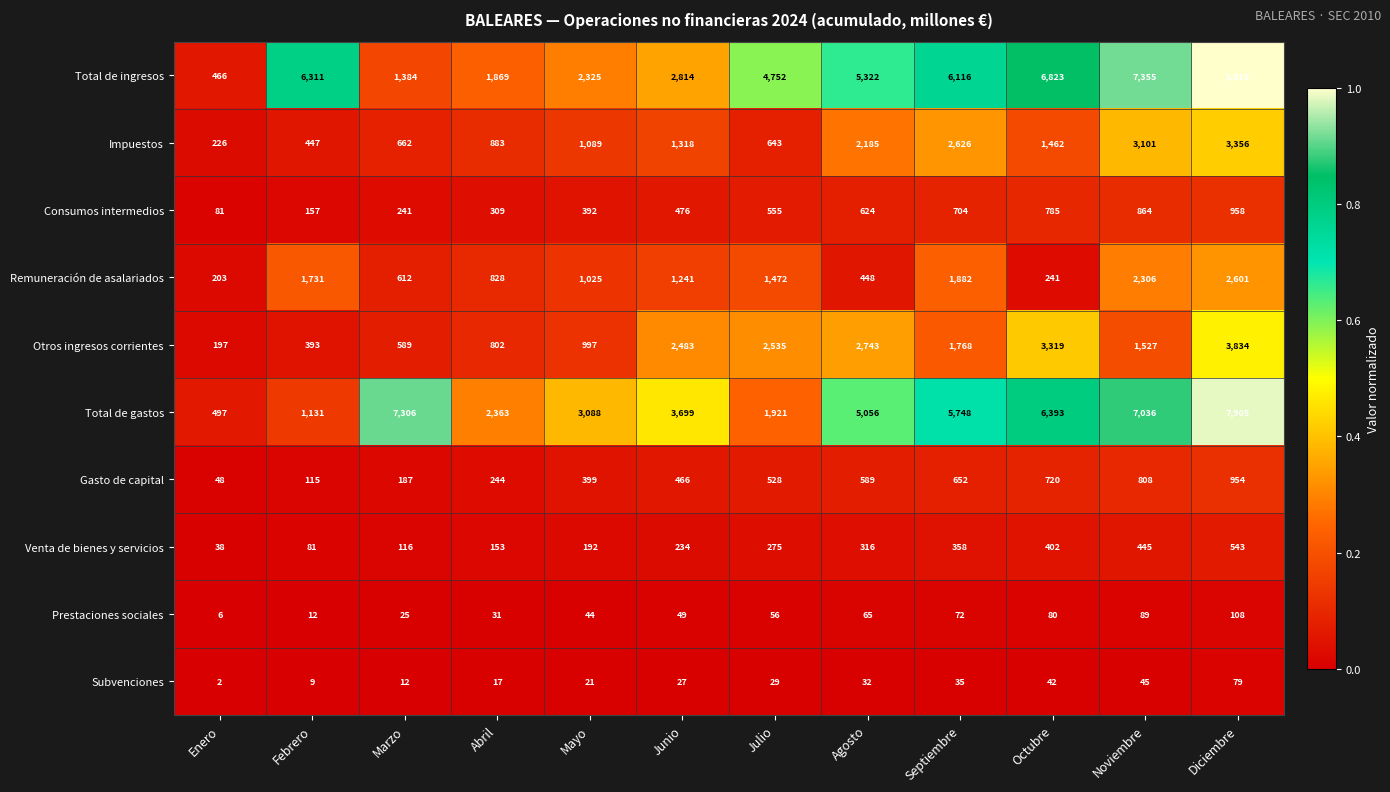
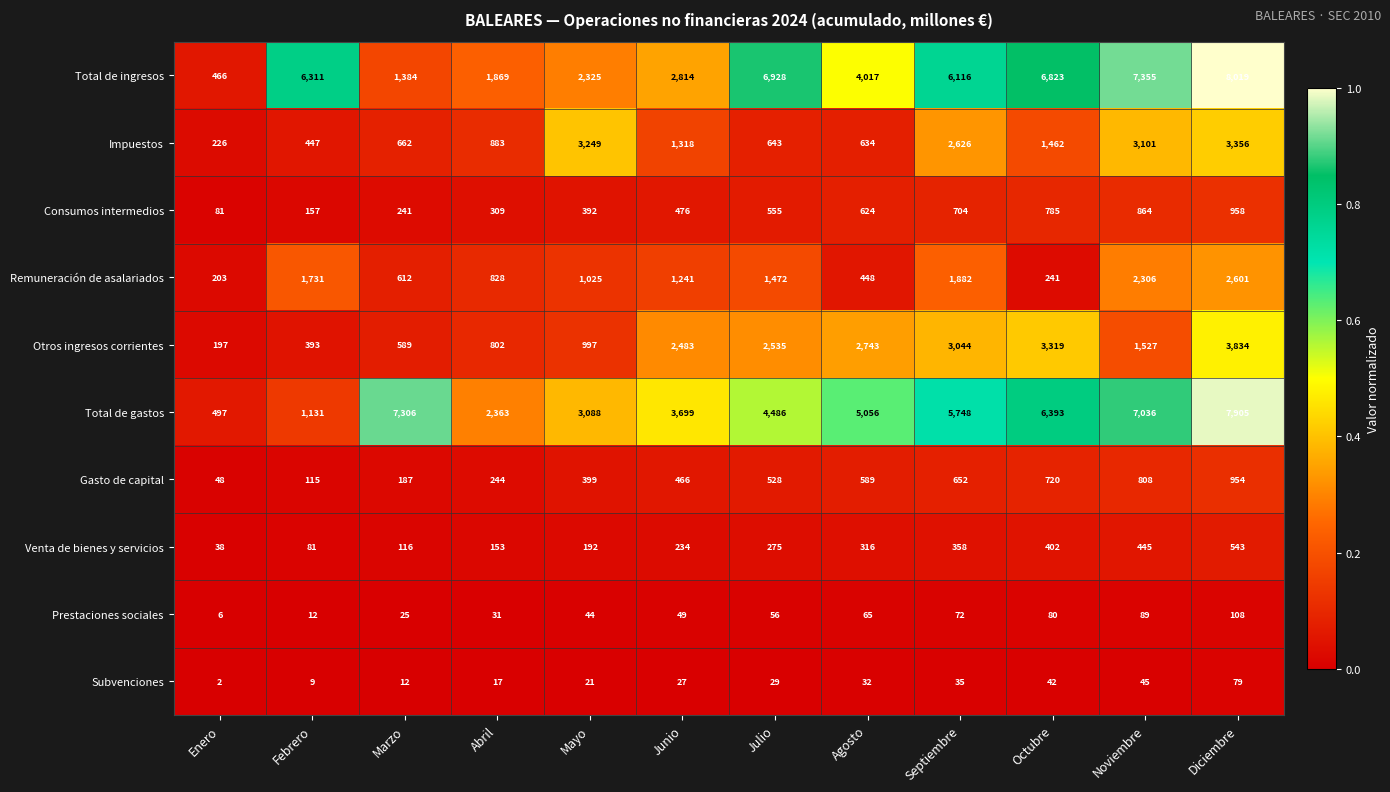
Total de ingresos, Julio: 4,752 -> 6,928
Total de ingresos, Agosto: 5,322 -> 4,017
Impuestos, Mayo: 1,089 -> 3,249
Impuestos, Agosto: 2,185 -> 634
Otros ingresos corrientes, Septiembre: 1,768 -> 3,044
Total de gastos, Julio: 1,921 -> 4,486
